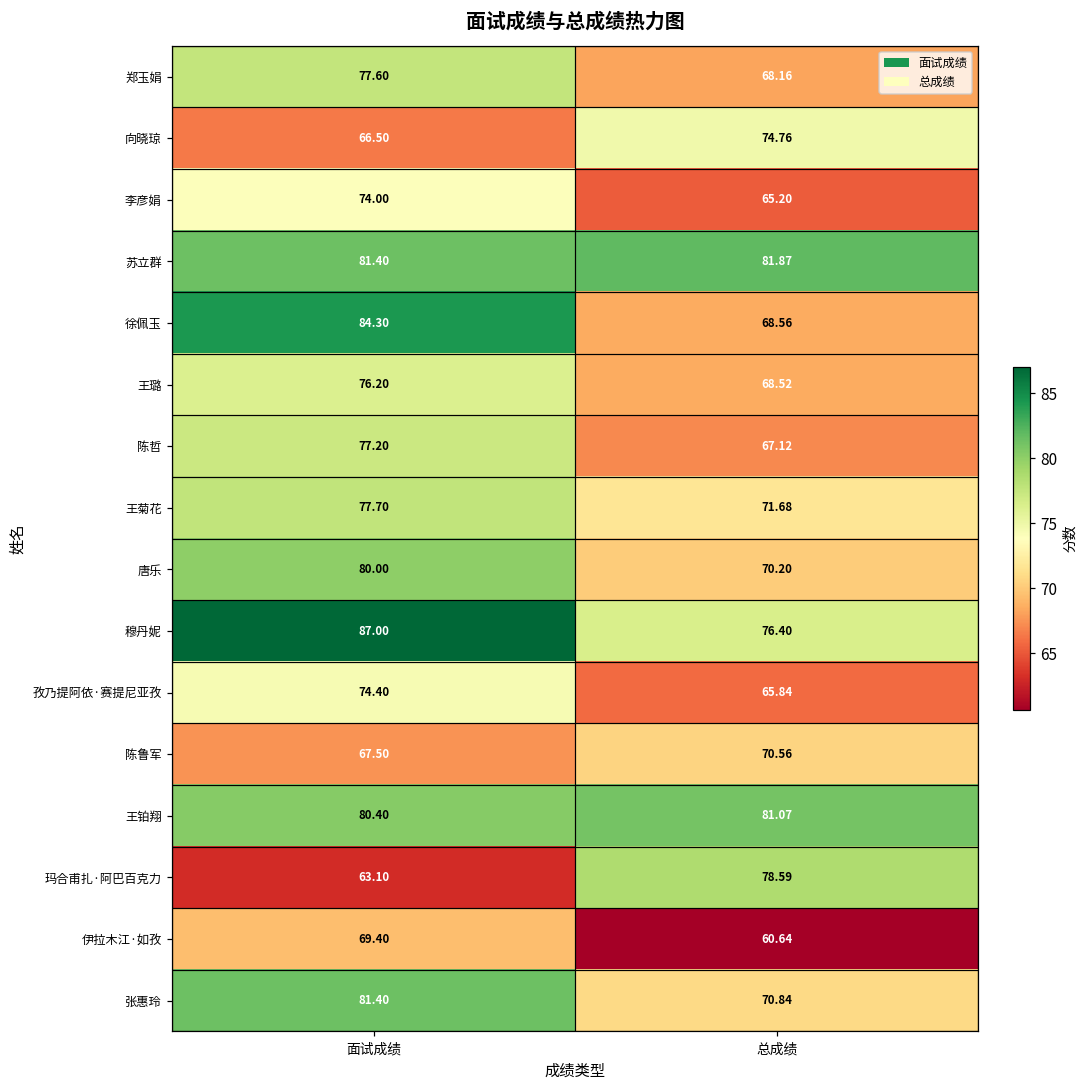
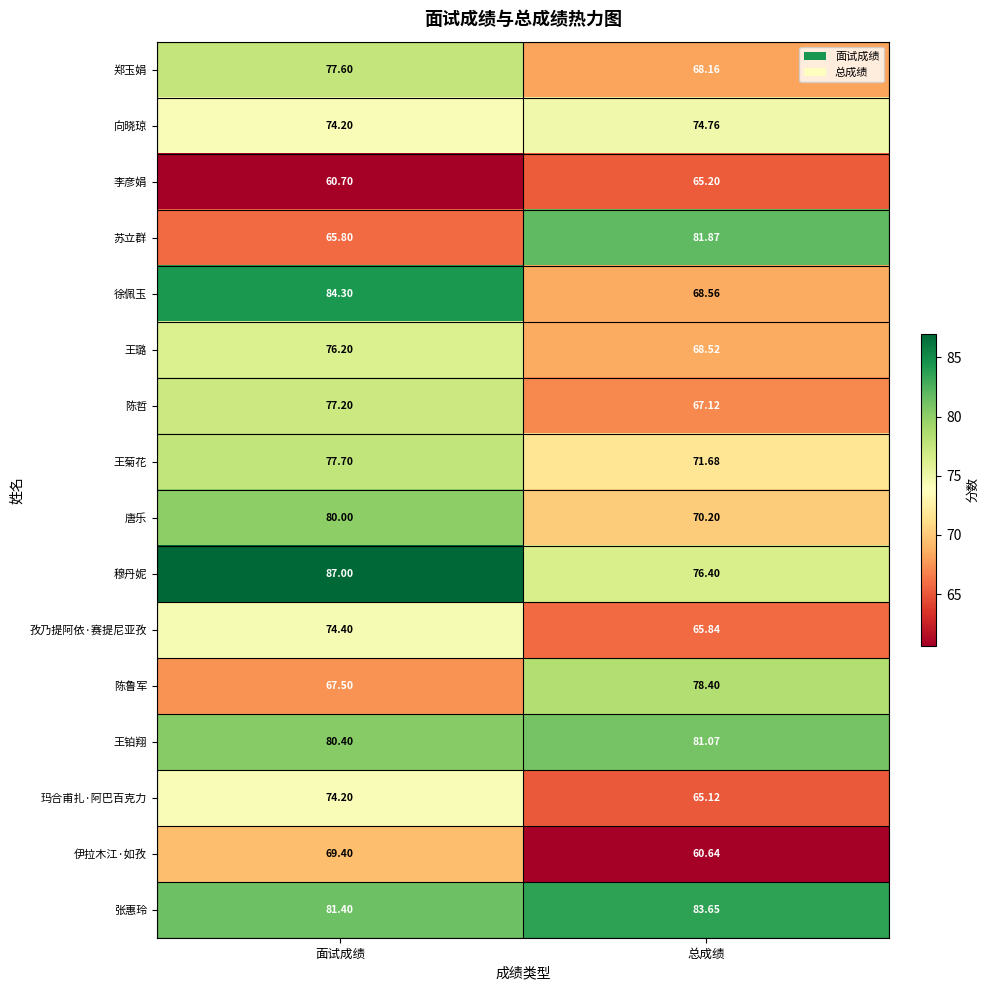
向晓琼, 面试成绩: 66.50 -> 74.20
李彦娟, 面试成绩: 74.00 -> 60.70
苏立群, 面试成绩: 81.40 -> 65.80
陈鲁军, 总成绩: 70.56 -> 78.40
玛合甫扎·阿巴百克力, 面试成绩: 63.10 -> 74.20
玛合甫扎·阿巴百克力, 总成绩: 78.59 -> 65.12
张惠玲, 总成绩: 70.84 -> 83.65
